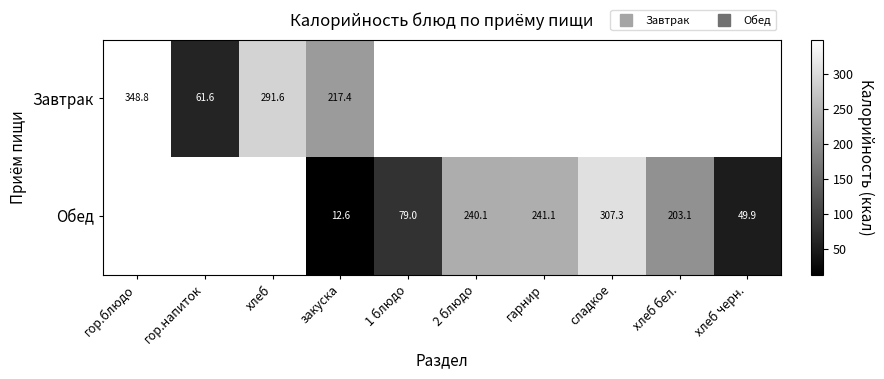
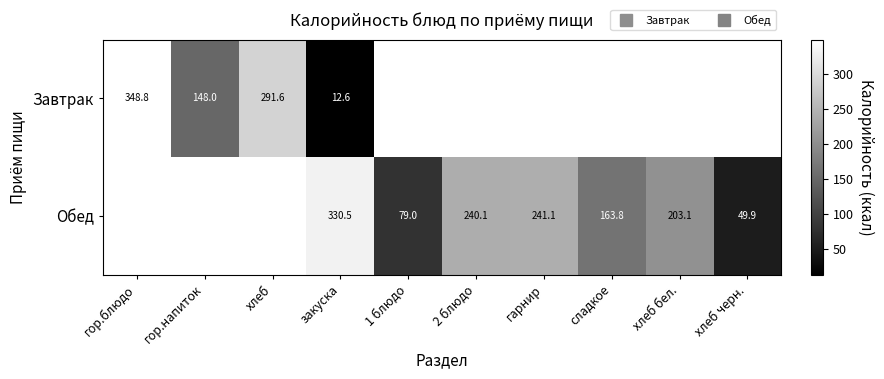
Завтрак, гор.напиток: 61.6 -> 148.0
Завтрак, закуска: 217.4 -> 12.6
Обед, закуска: 12.6 -> 330.5
Обед, сладкое: 307.3 -> 163.8
